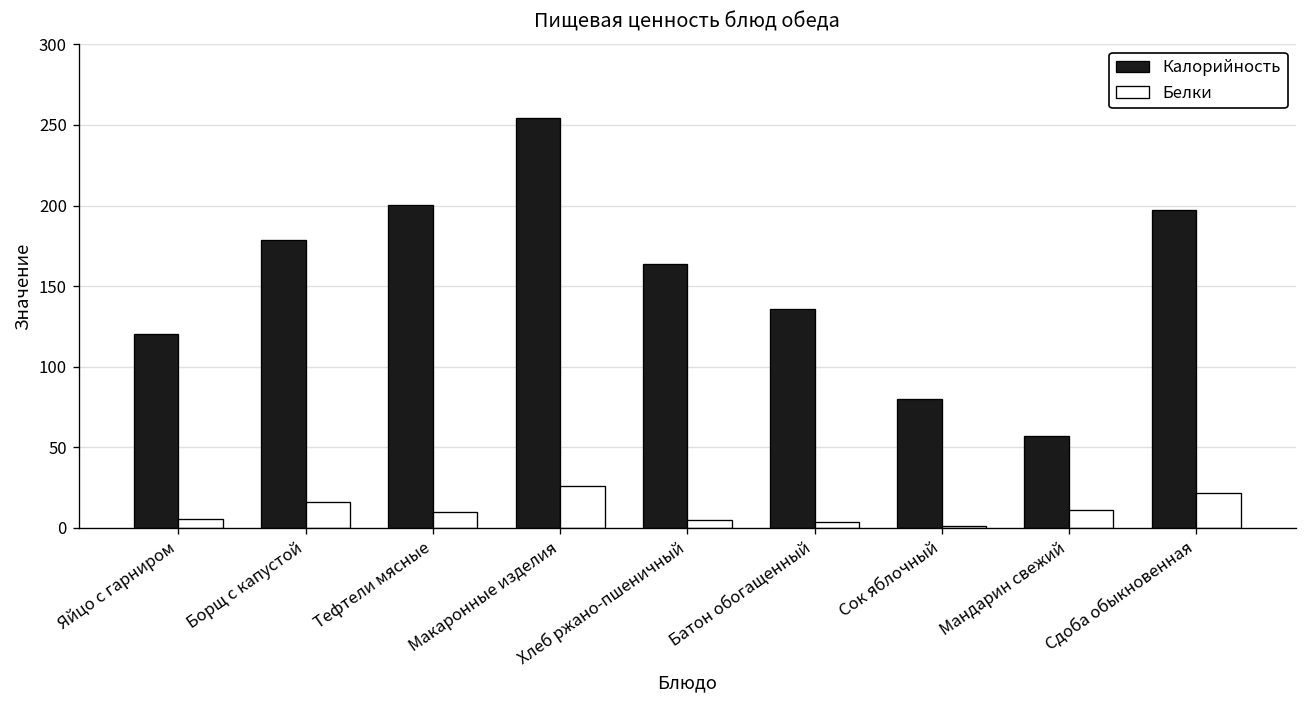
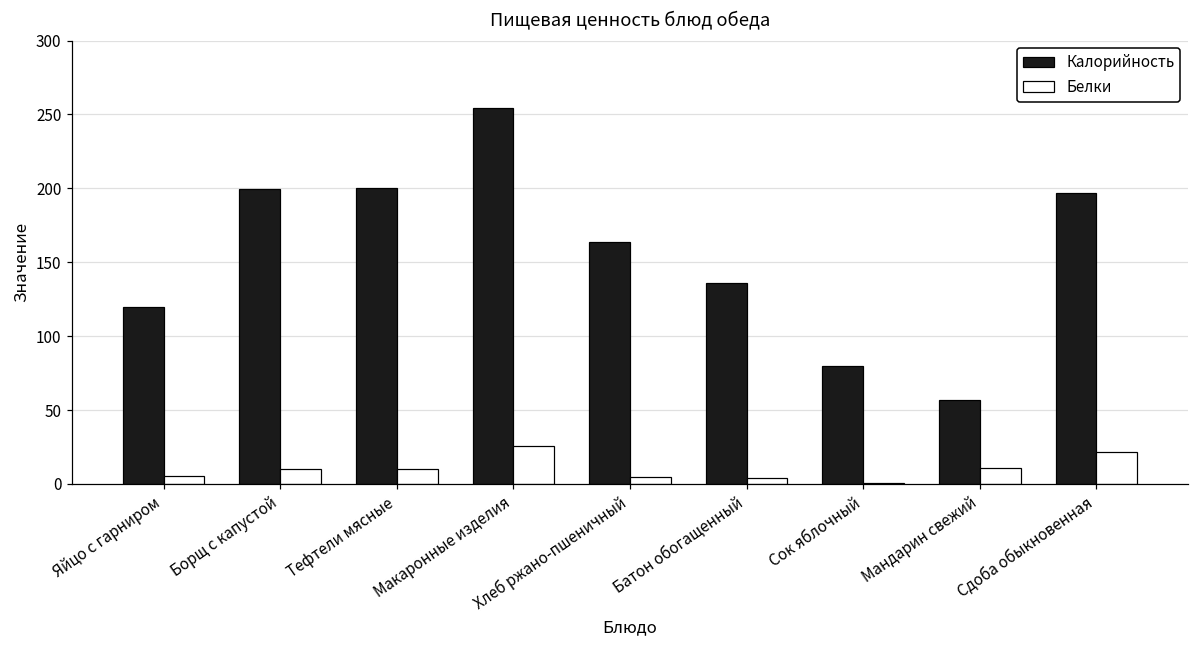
Калорийность, Борщ с капустой: 179 -> 200
Белки, Борщ с капустой: 16 -> 10
